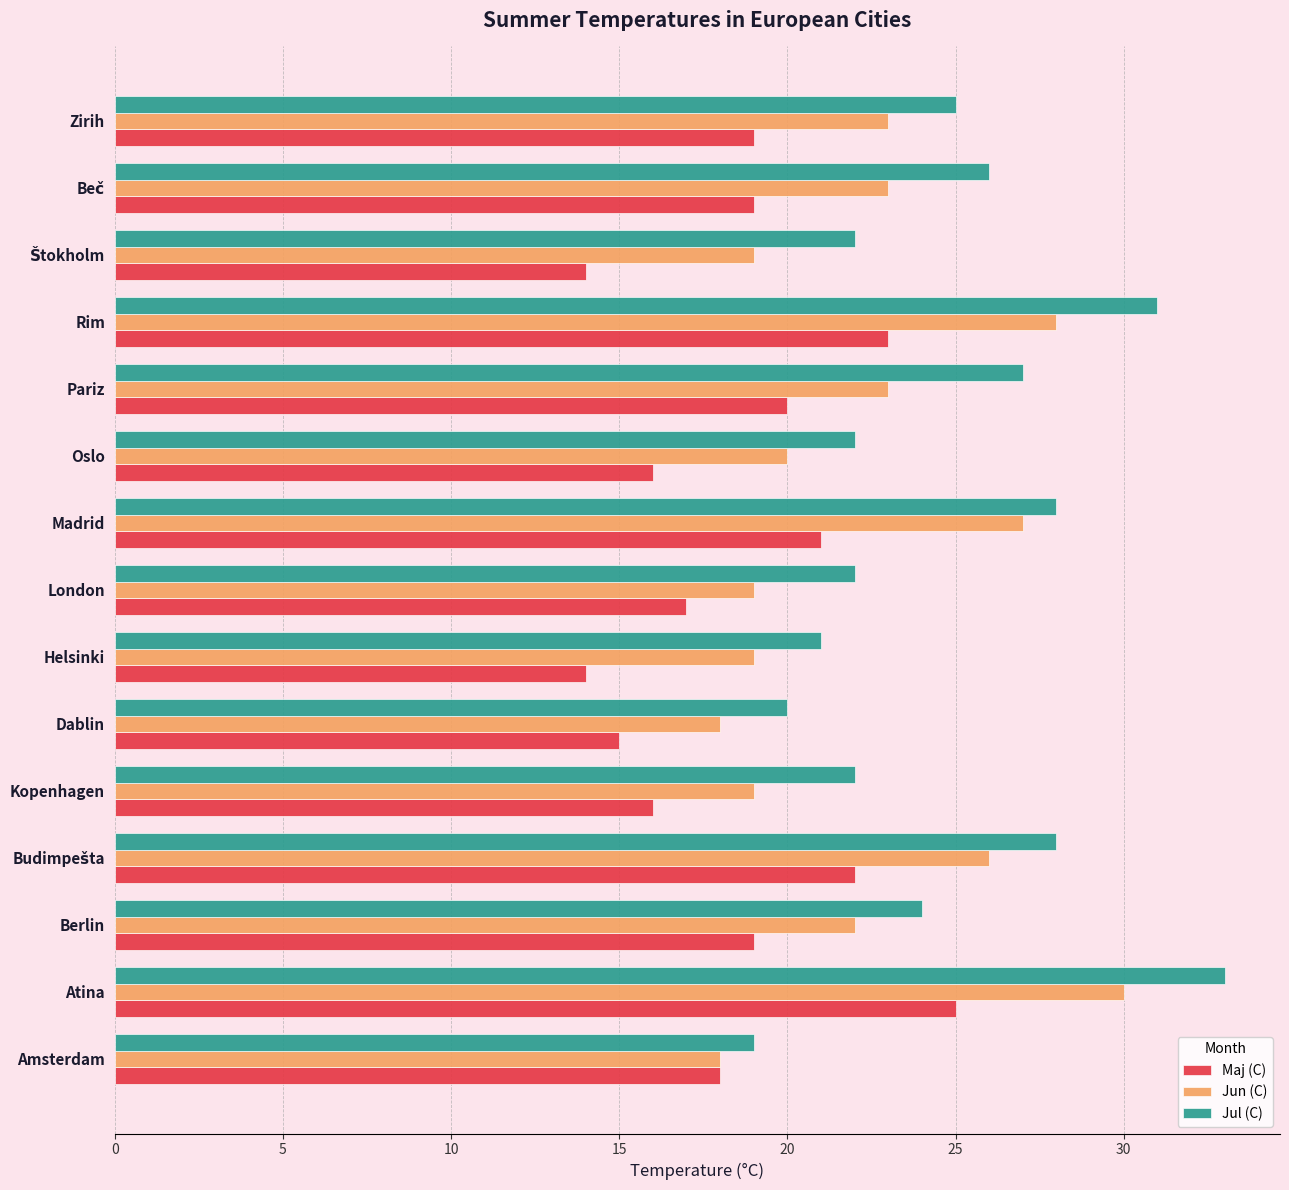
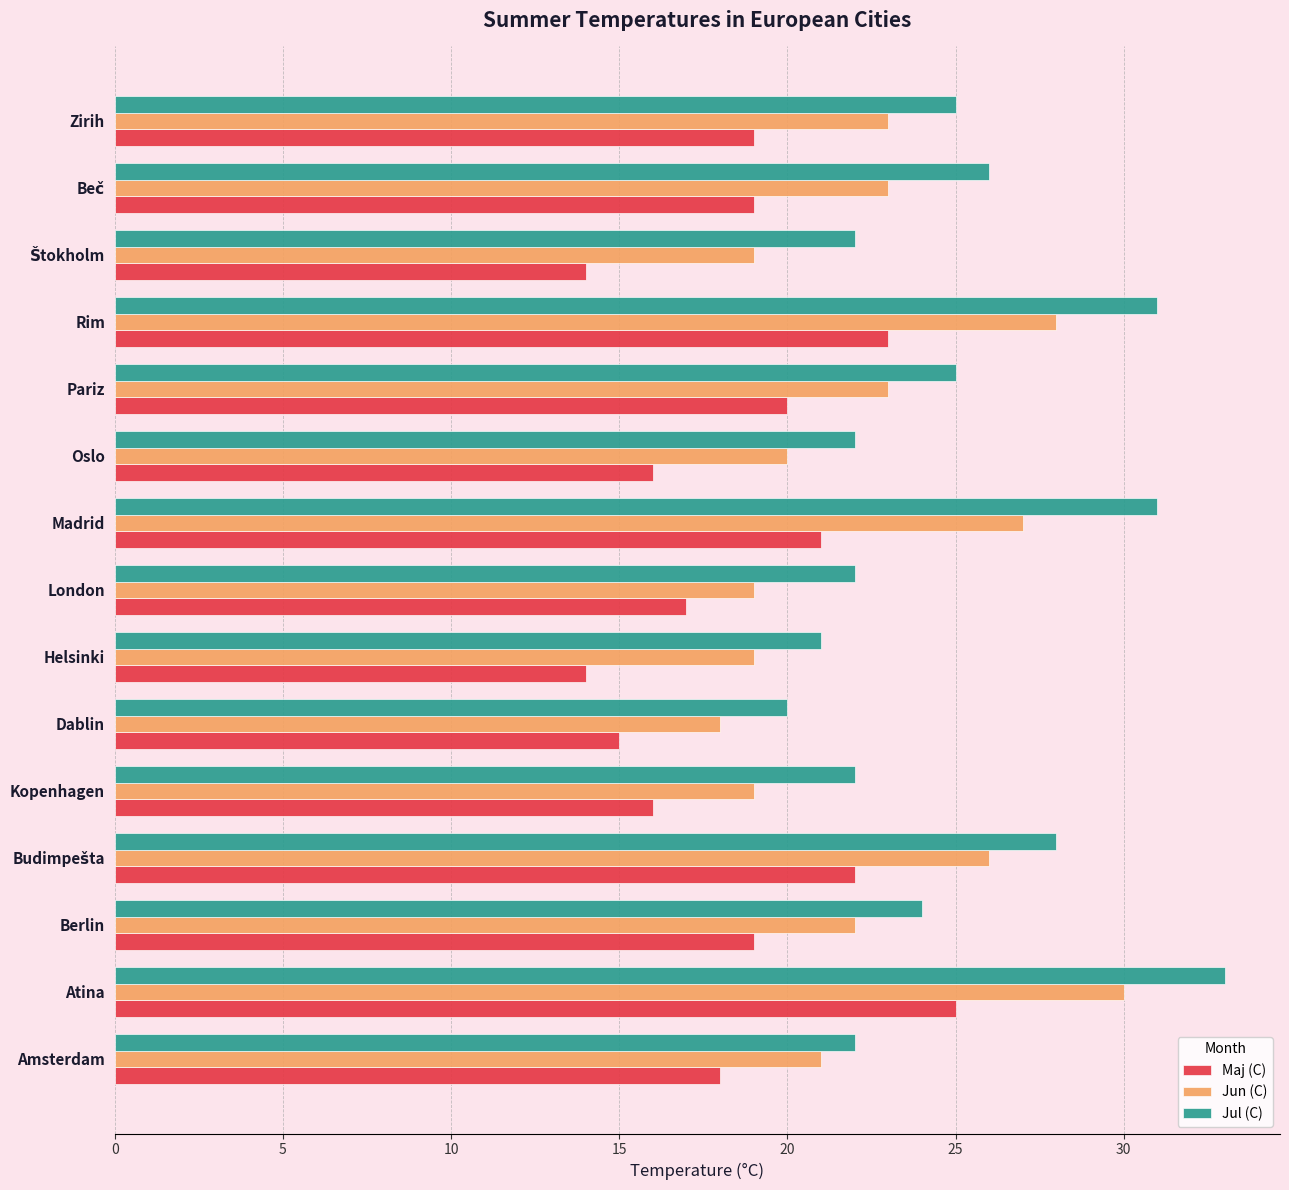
Jul (C), Pariz: 27 -> 25
Jul (C), Madrid: 28 -> 31
Jul (C), Amsterdam: 19 -> 22
Jun (C), Amsterdam: 18 -> 21
